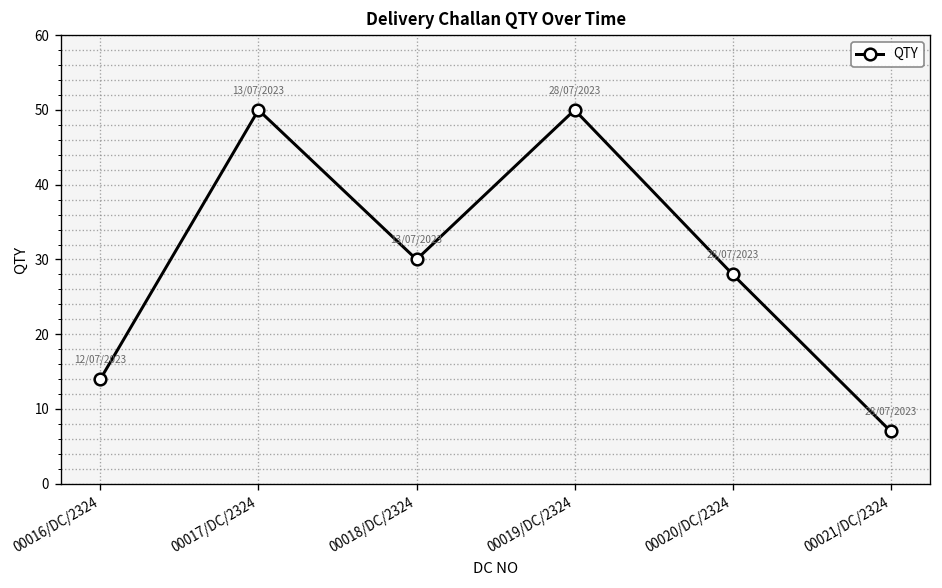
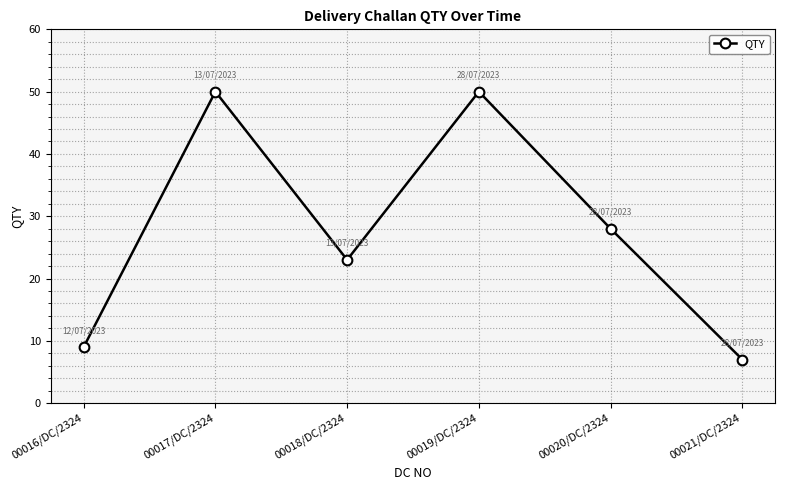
00016/DC/2324: 14 -> 9
00018/DC/2324: 30 -> 23
